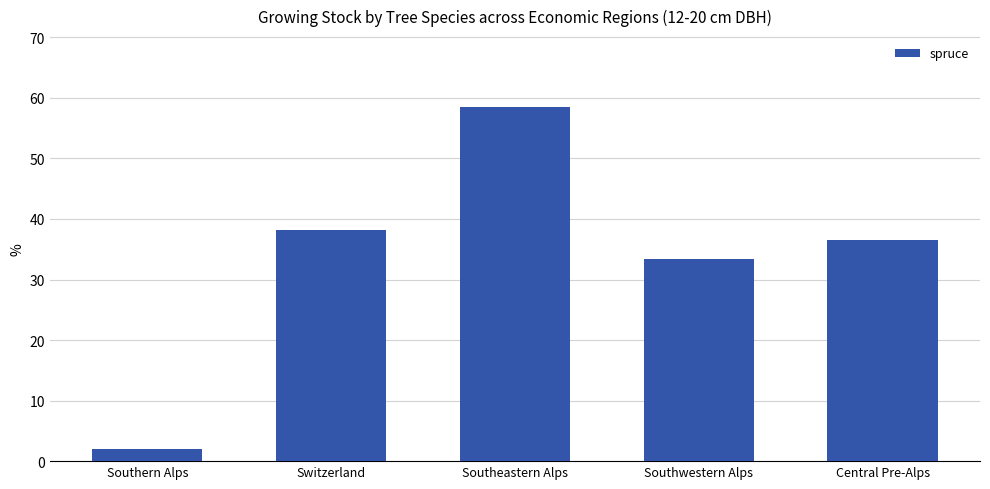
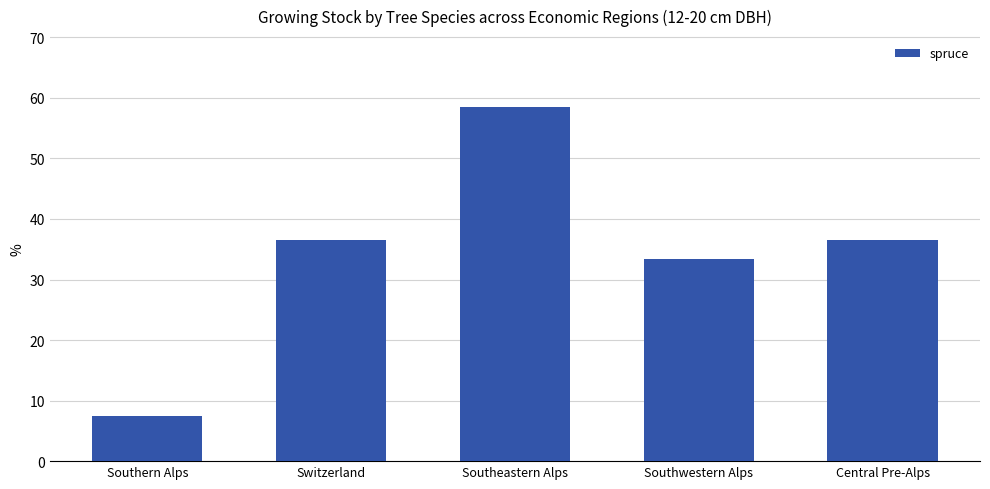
Southern Alps: 2 -> 7
Switzerland: 38 -> 37
